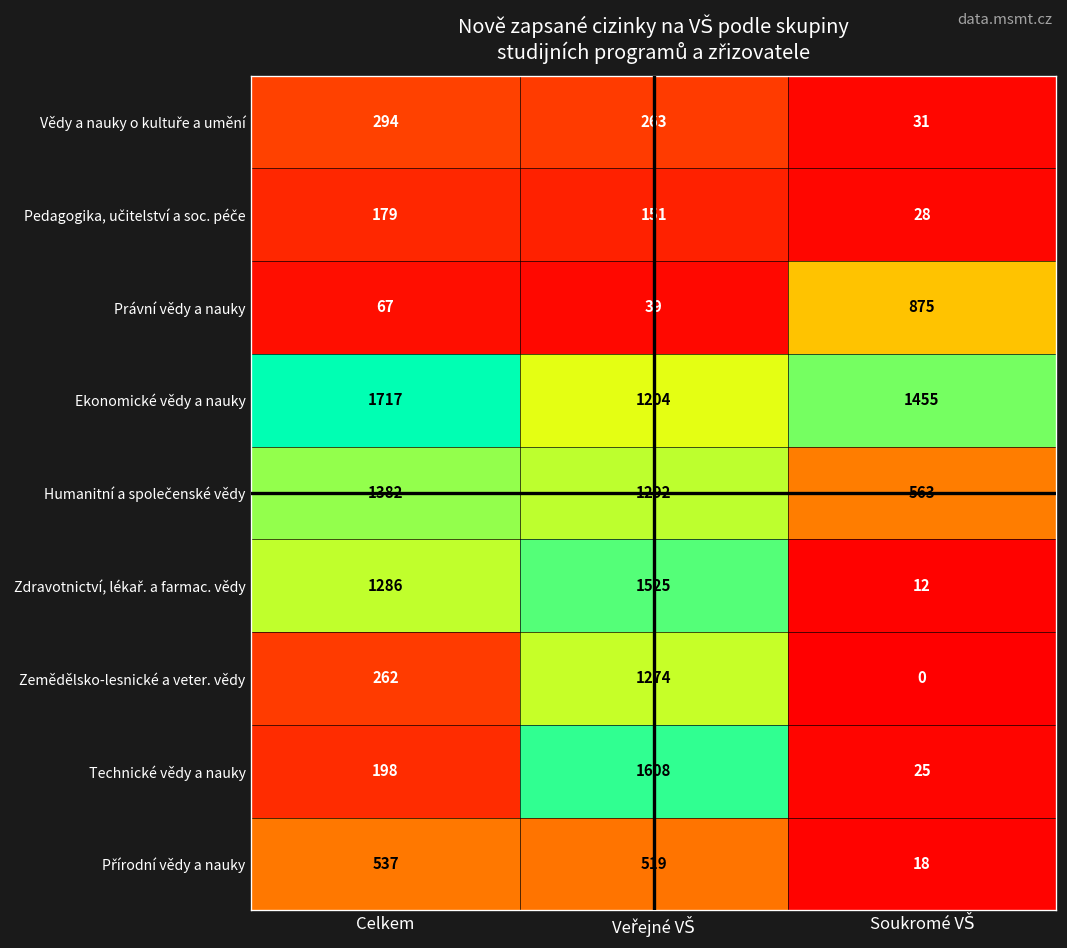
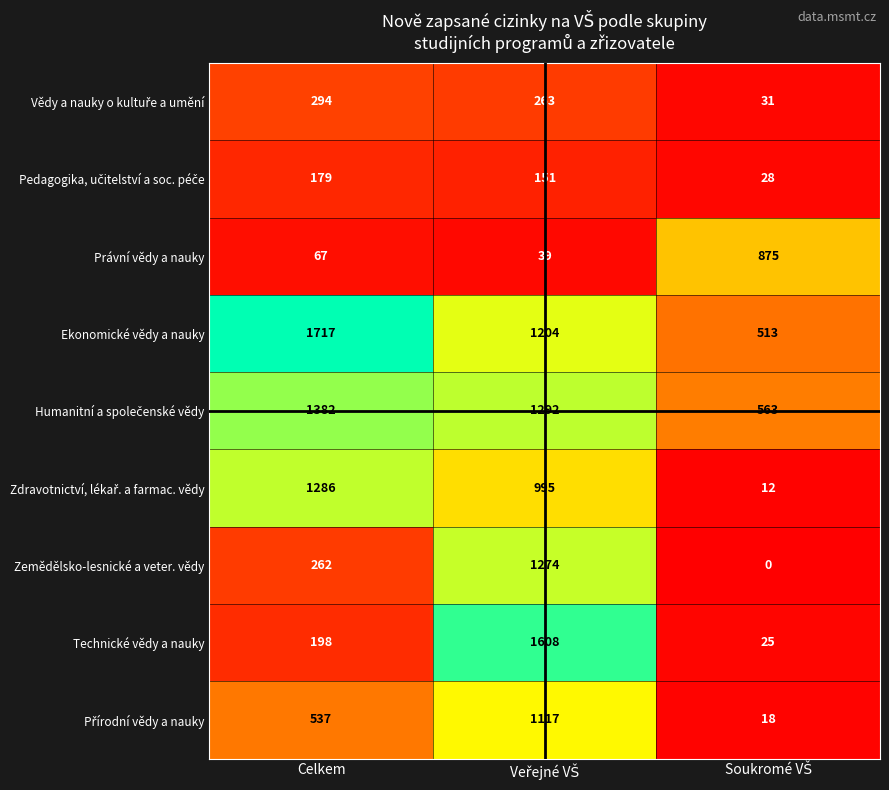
Ekonomické vědy a nauky, Soukromé VŠ: 1455 -> 513
Zdravotnictví, lékař. a farmac. vědy, Veřejné VŠ: 1525 -> 995
Přírodní vědy a nauky, Veřejné VŠ: 519 -> 1117
